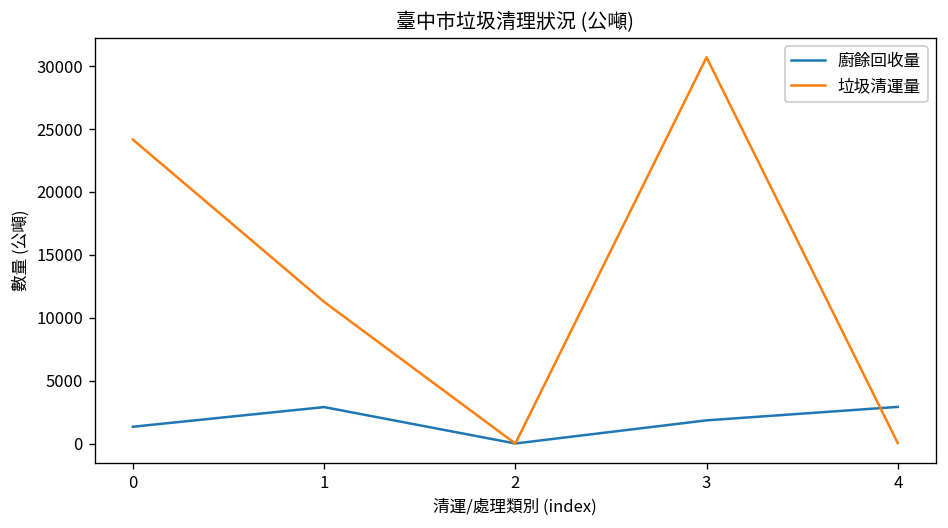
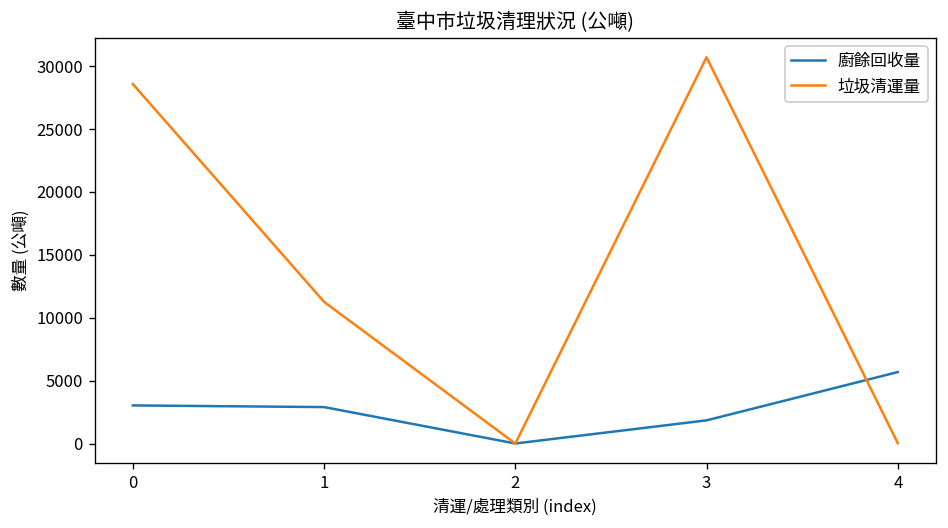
廚餘回收量, 0: 1300 -> 3000
垃圾清運量, 0: 24200 -> 28600
廚餘回收量, 4: 2900 -> 5700
